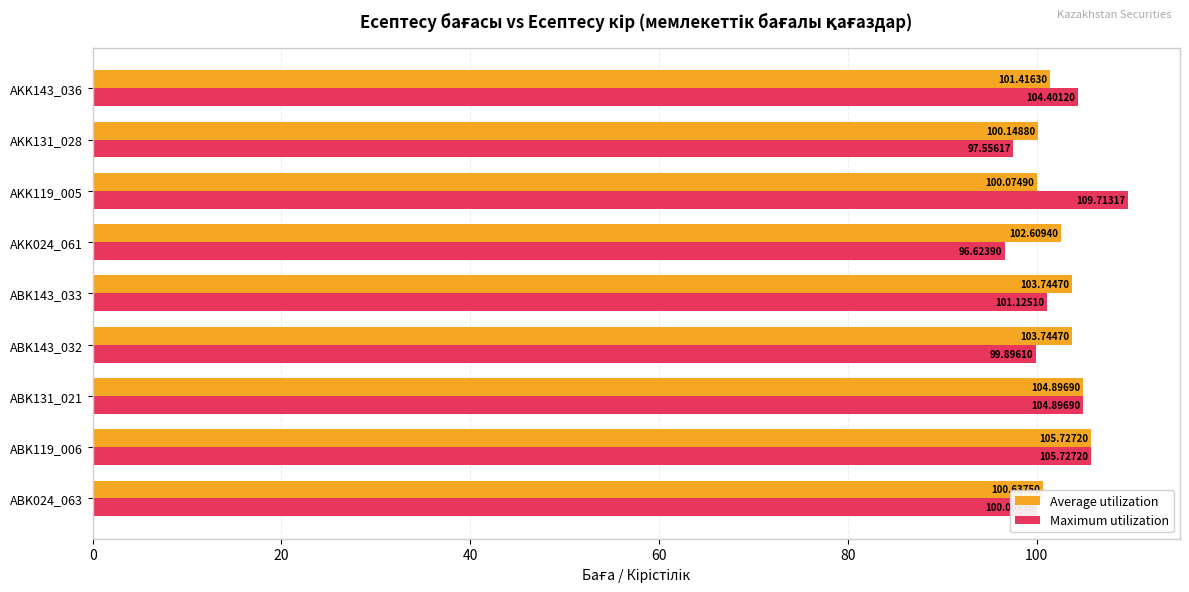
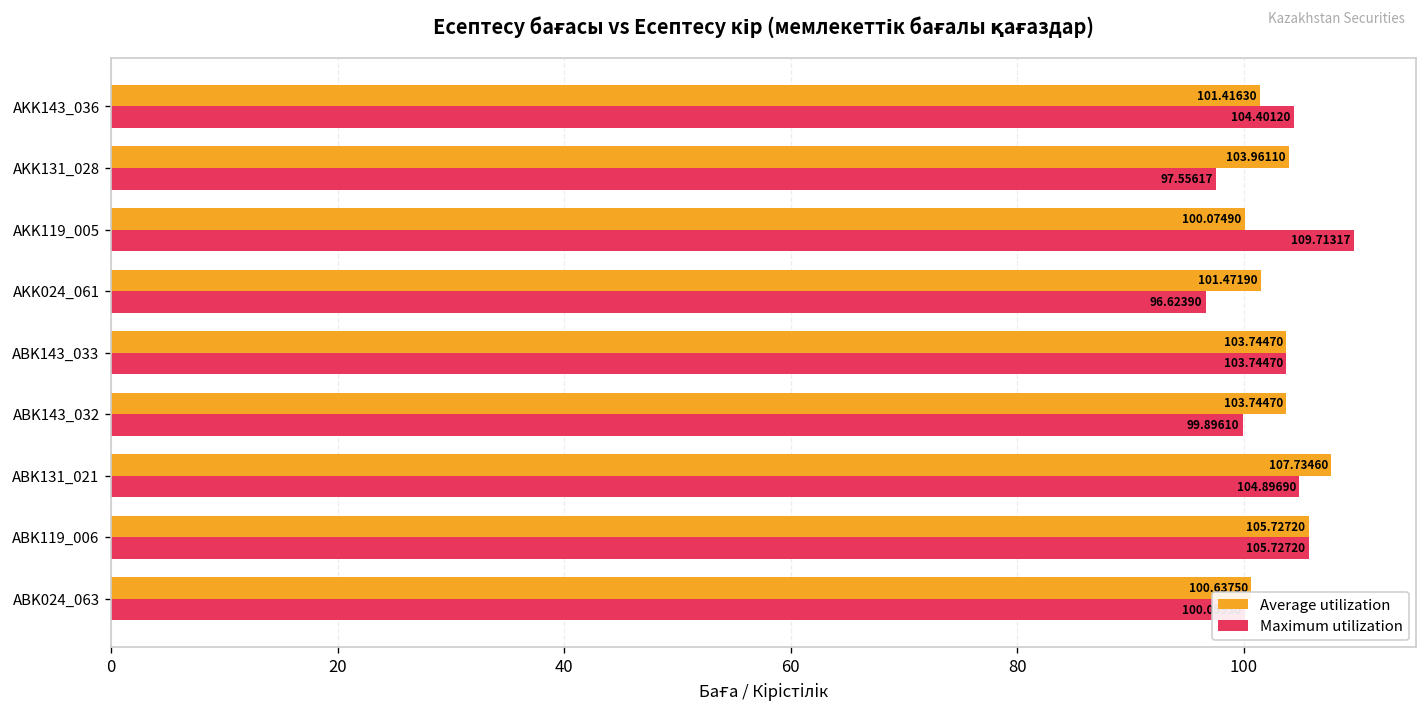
Average utilization, AKK131_028: 100.14880 -> 103.96110
Average utilization, AKK024_061: 102.60940 -> 101.47190
Maximum utilization, ABK143_033: 101.12510 -> 103.74470
Average utilization, ABK131_021: 104.89690 -> 107.73460
